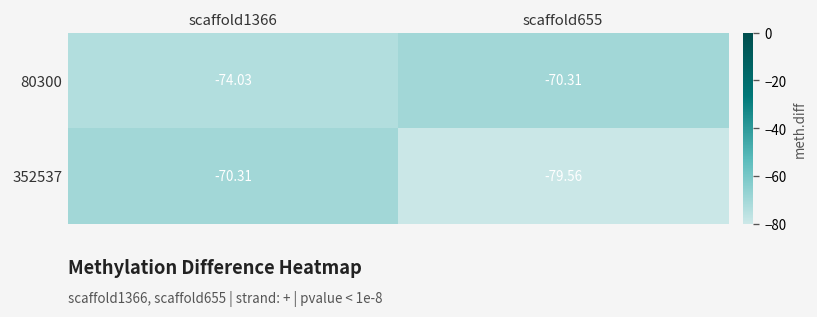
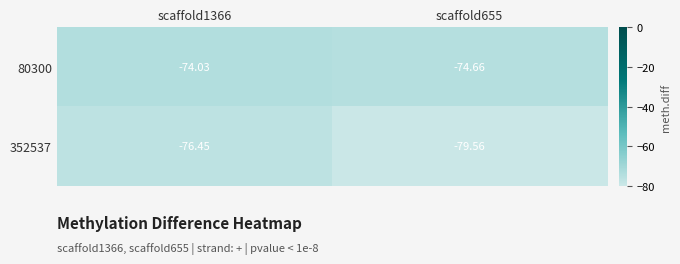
80300, scaffold655: -70.31 -> -74.66
352537, scaffold1366: -70.31 -> -76.45
